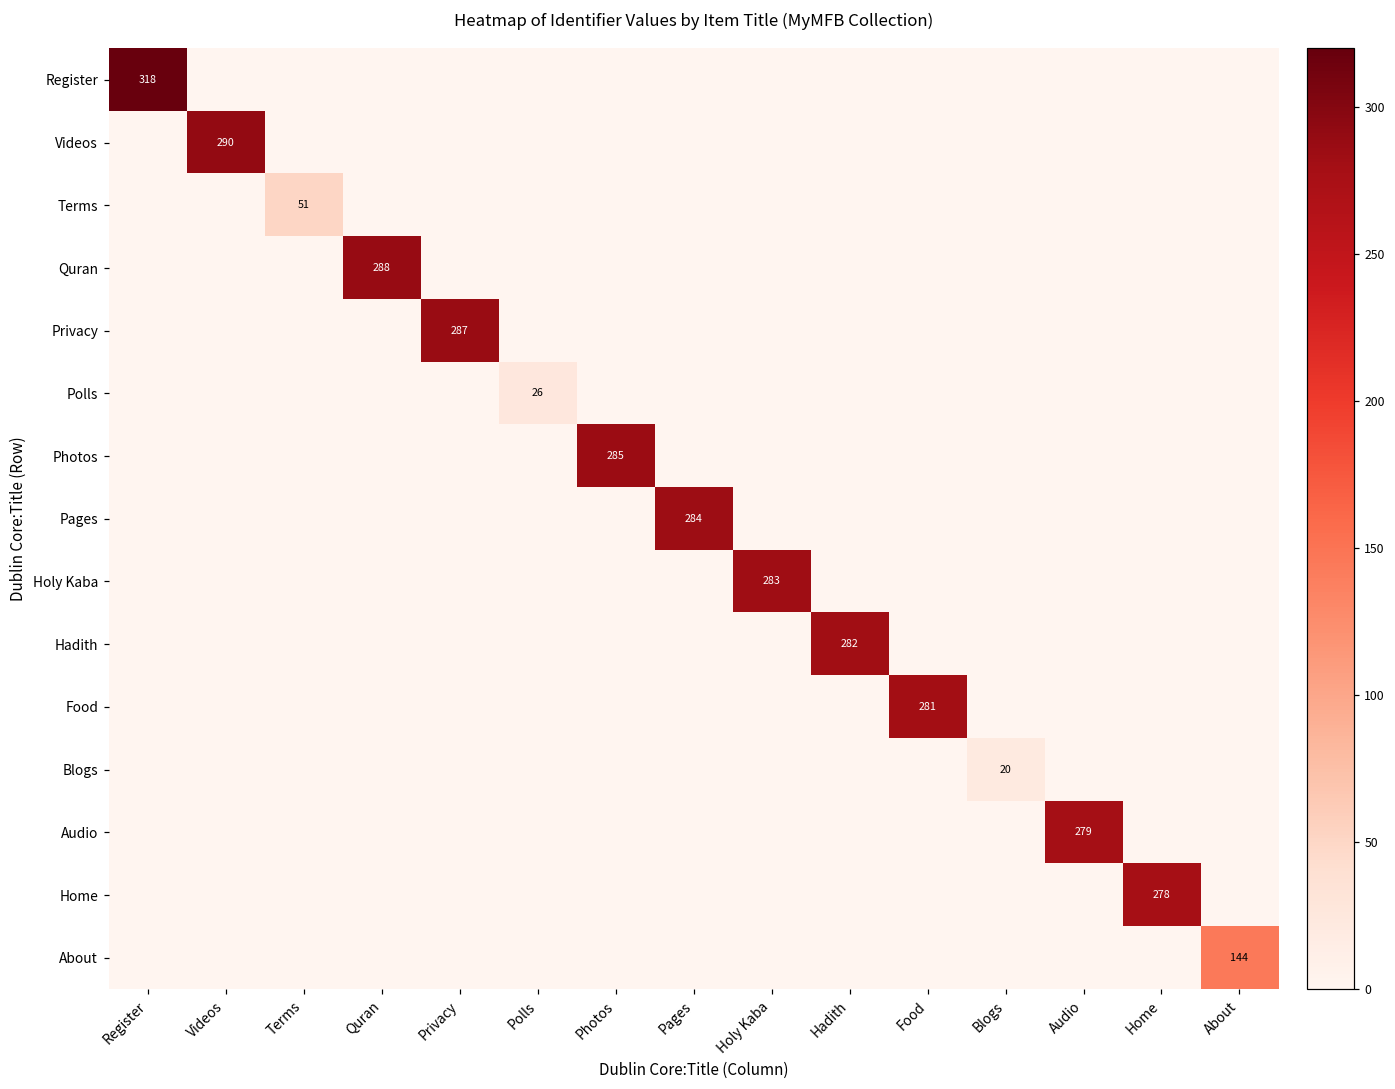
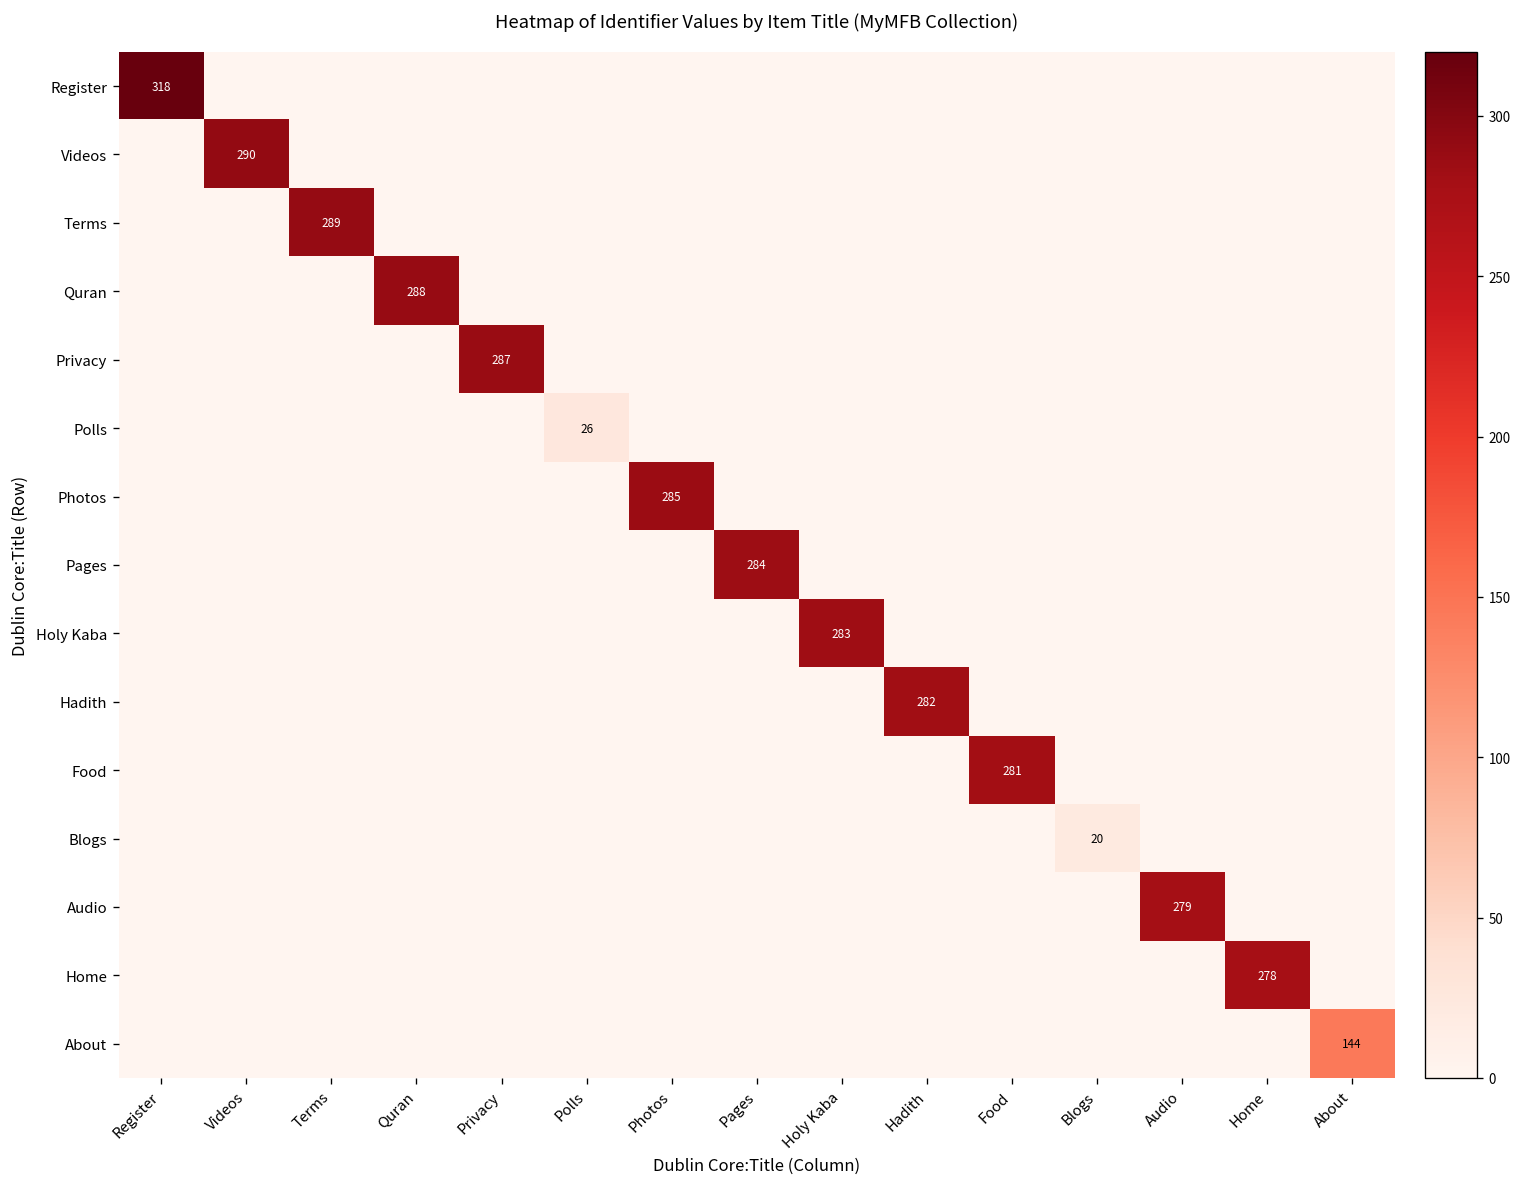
Terms, Terms: 51 -> 289
